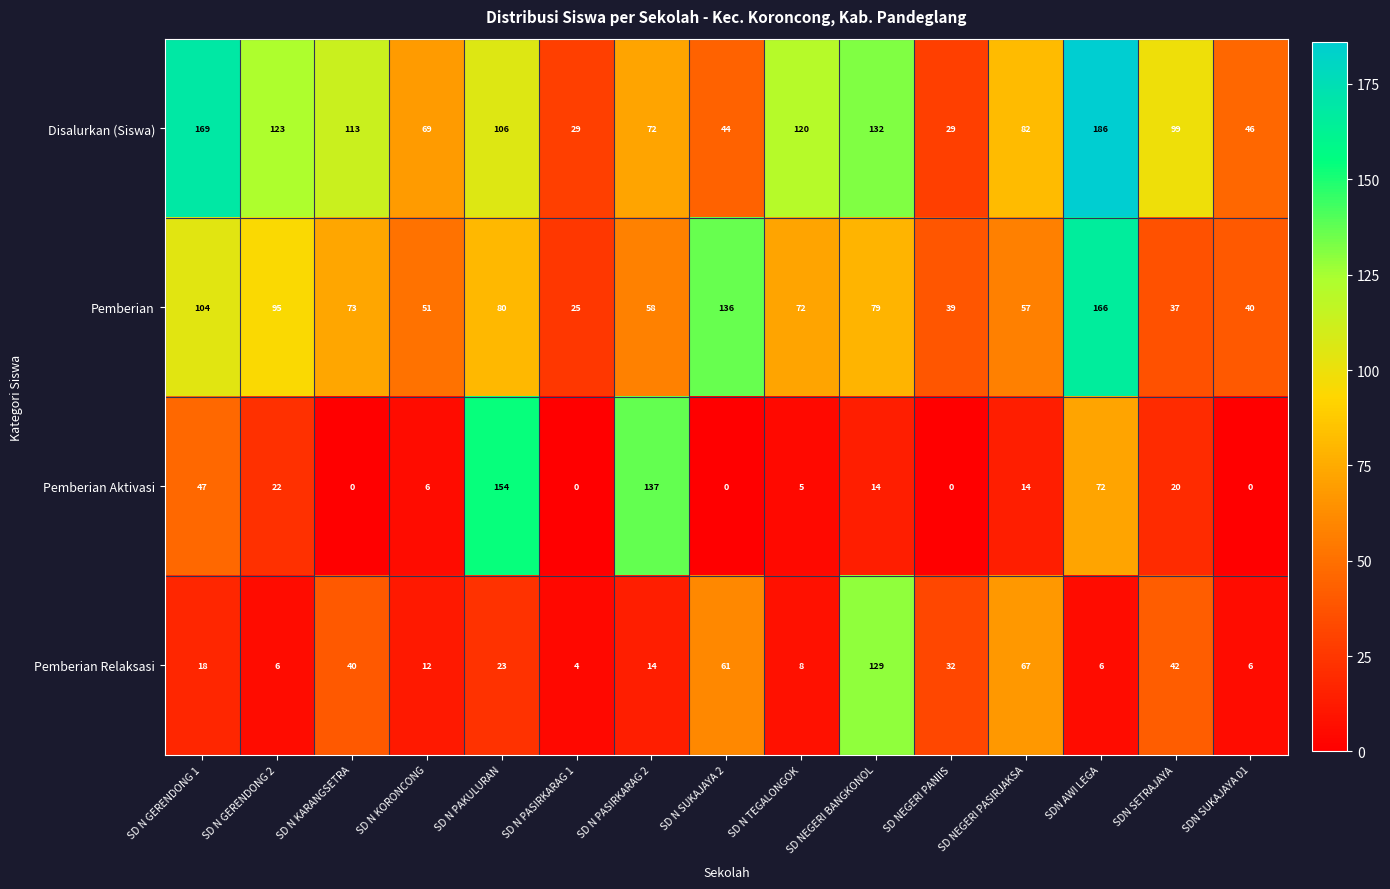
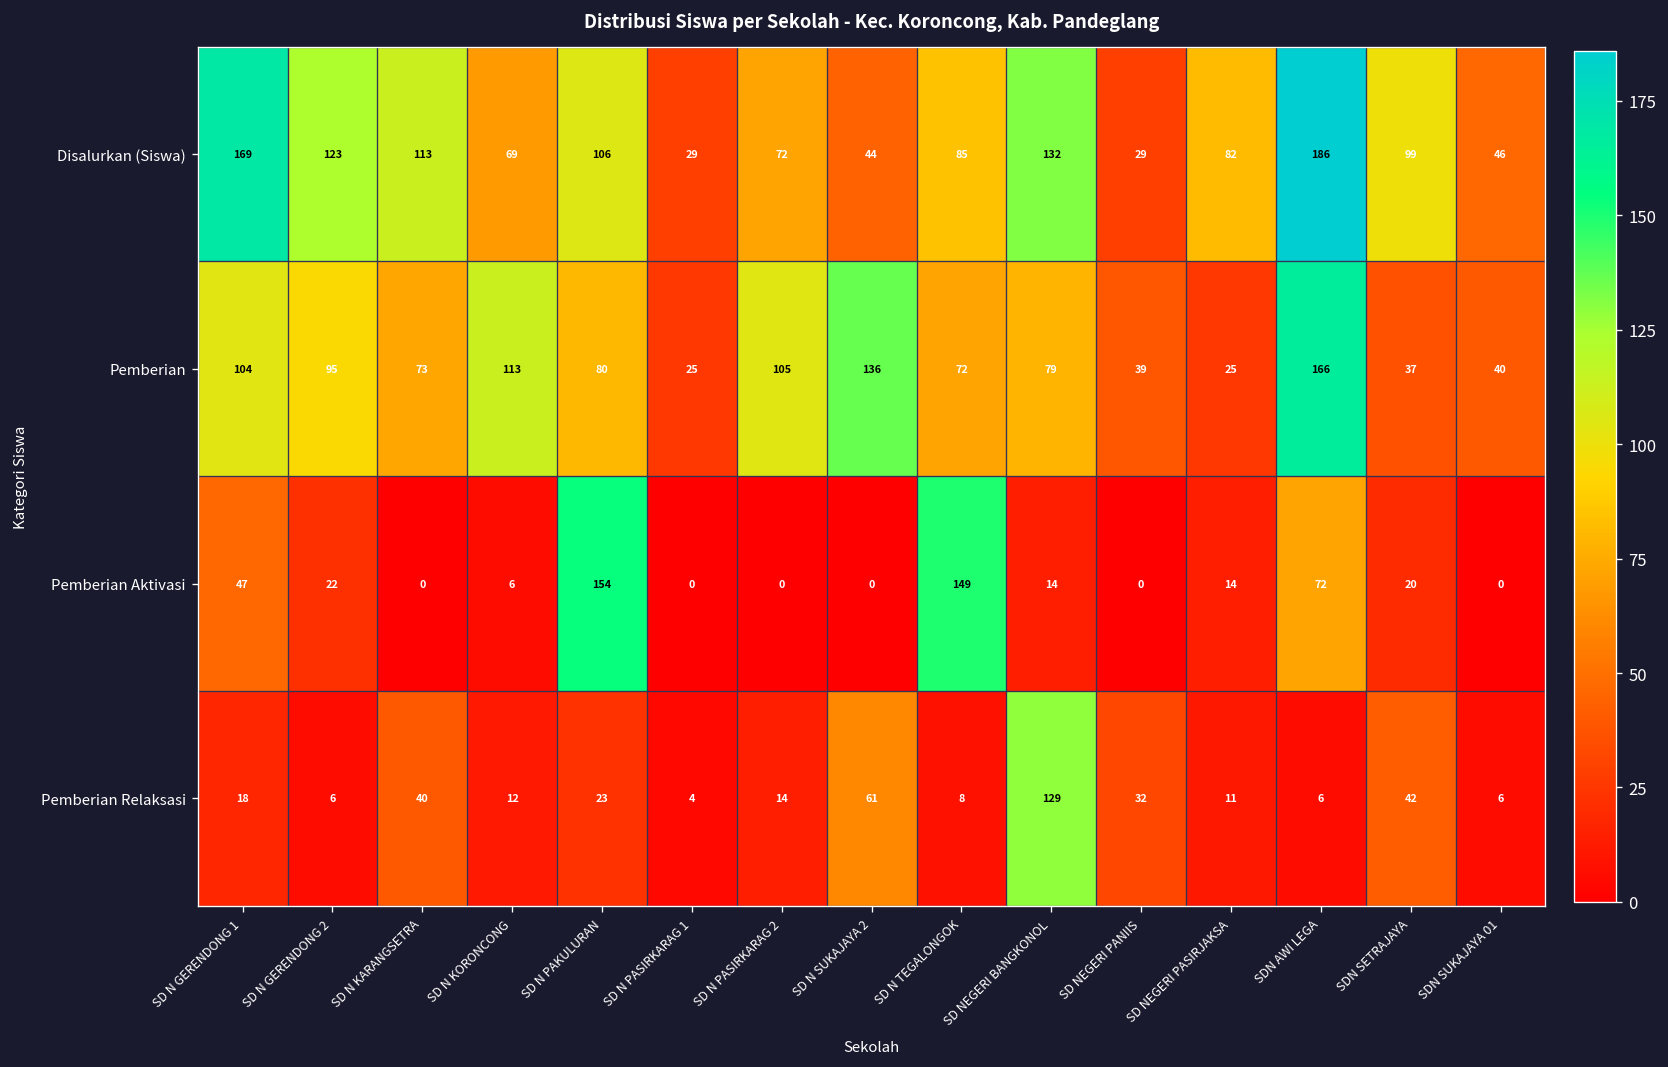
Disalurkan (Siswa), SD N TEGALONGOK: 120 -> 85
Pemberian, SD N KORONCONG: 51 -> 113
Pemberian, SD N PASIRKARAG 2: 58 -> 105
Pemberian, SD NEGERI PASIRJAKSA: 57 -> 25
Pemberian Aktivasi, SD N PASIRKARAG 2: 137 -> 0
Pemberian Aktivasi, SD N TEGALONGOK: 5 -> 149
Pemberian Relaksasi, SD NEGERI PASIRJAKSA: 67 -> 11
